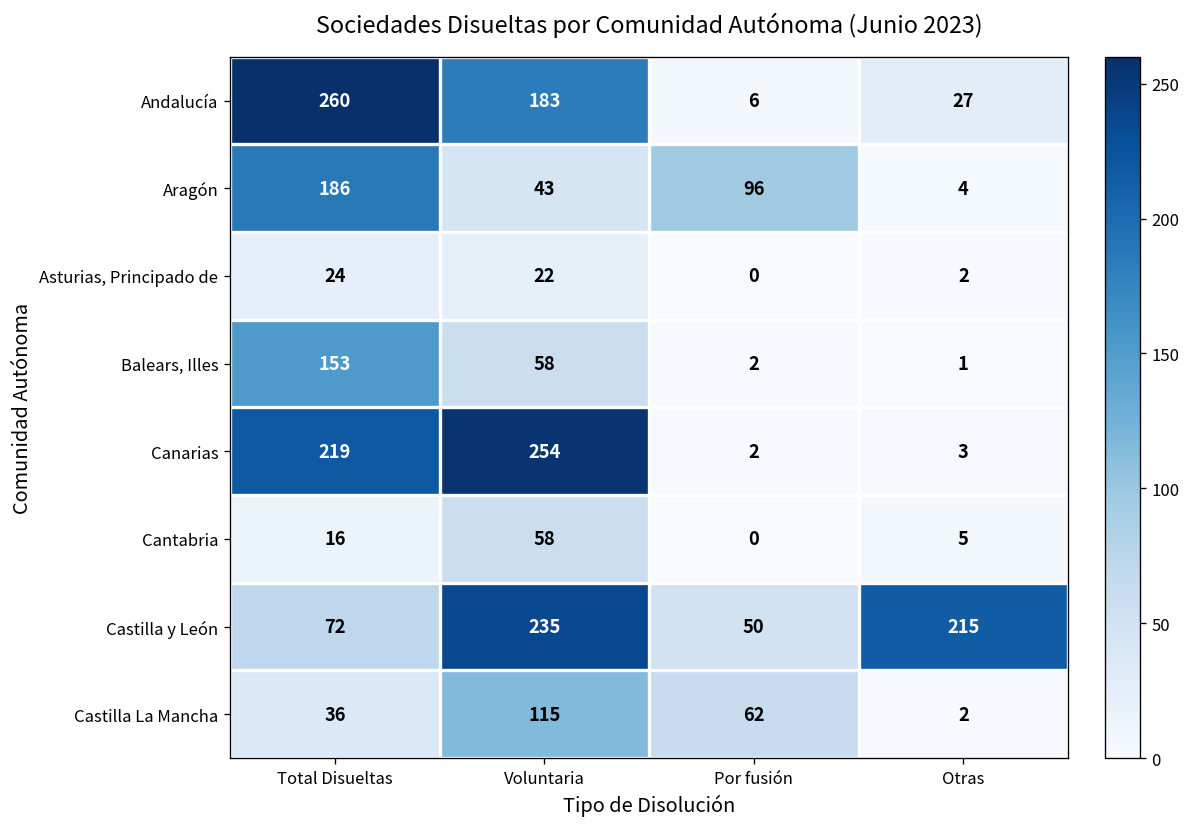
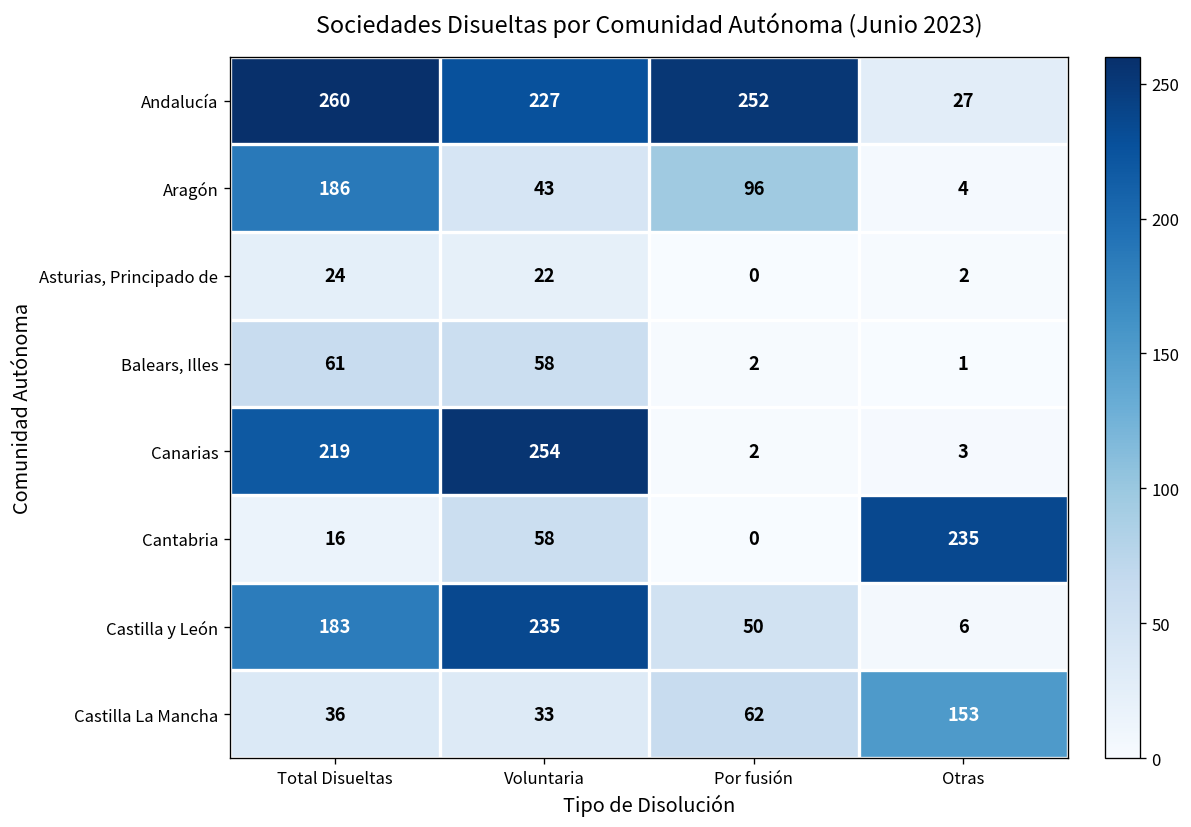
Andalucía, Voluntaria: 183 -> 227
Andalucía, Por fusión: 6 -> 252
Balears, Illes, Total Disueltas: 153 -> 61
Cantabria, Otras: 5 -> 235
Castilla y León, Total Disueltas: 72 -> 183
Castilla y León, Otras: 215 -> 6
Castilla La Mancha, Voluntaria: 115 -> 33
Castilla La Mancha, Otras: 2 -> 153
